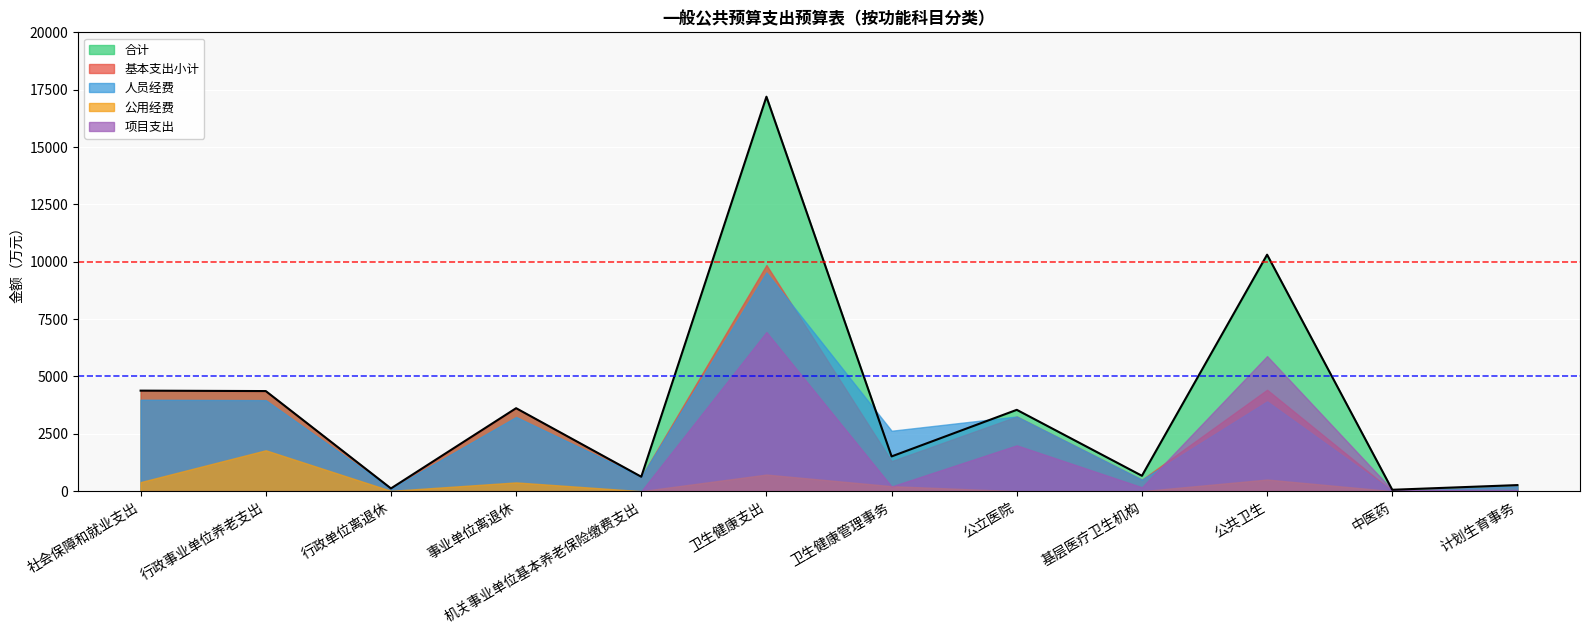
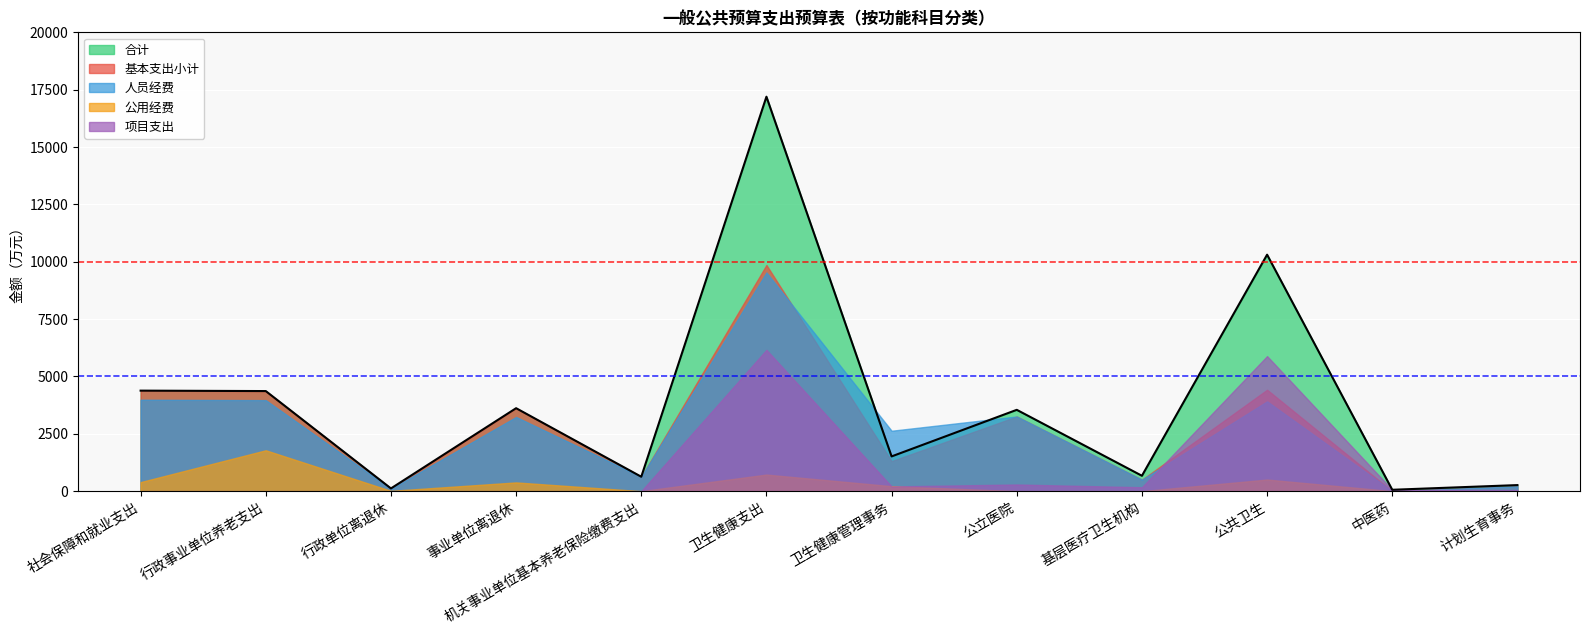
项目支出, 卫生健康支出: 6900 -> 6200
项目支出, 公立医院: 2000 -> 300
